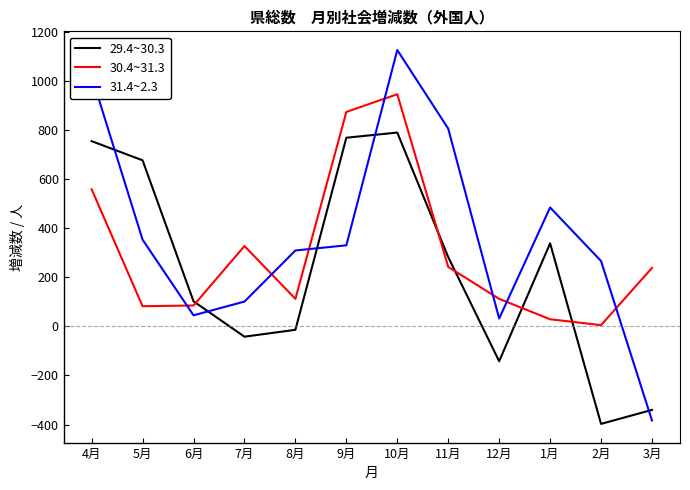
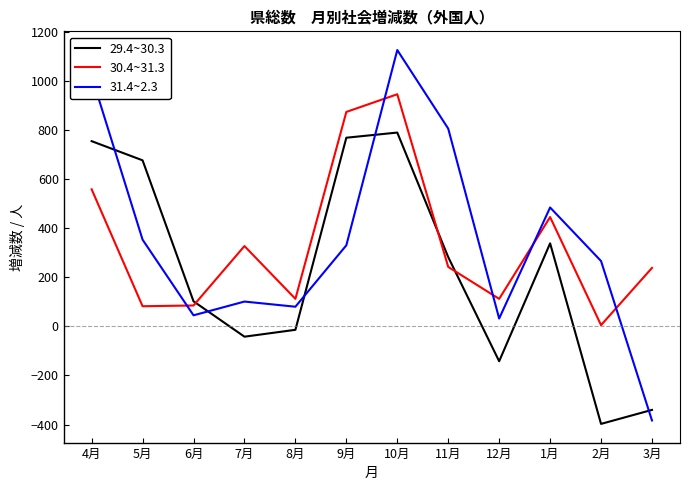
31.4~2.3, 8月: 310 -> 80
30.4~31.3, 1月: 30 -> 450
